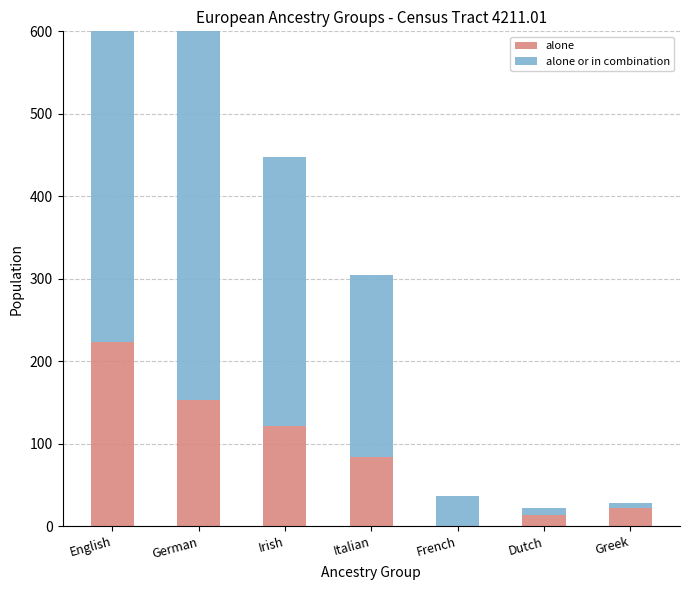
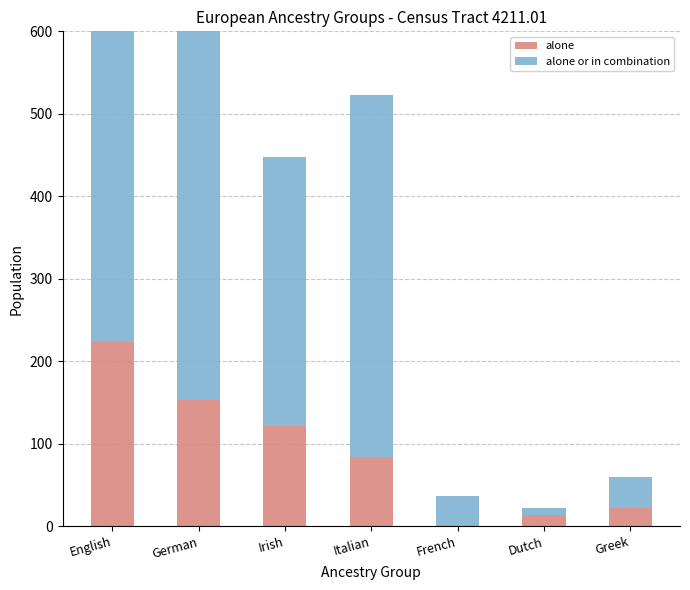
alone or in combination, Italian: 220 -> 440
alone or in combination, Greek: 10 -> 40
